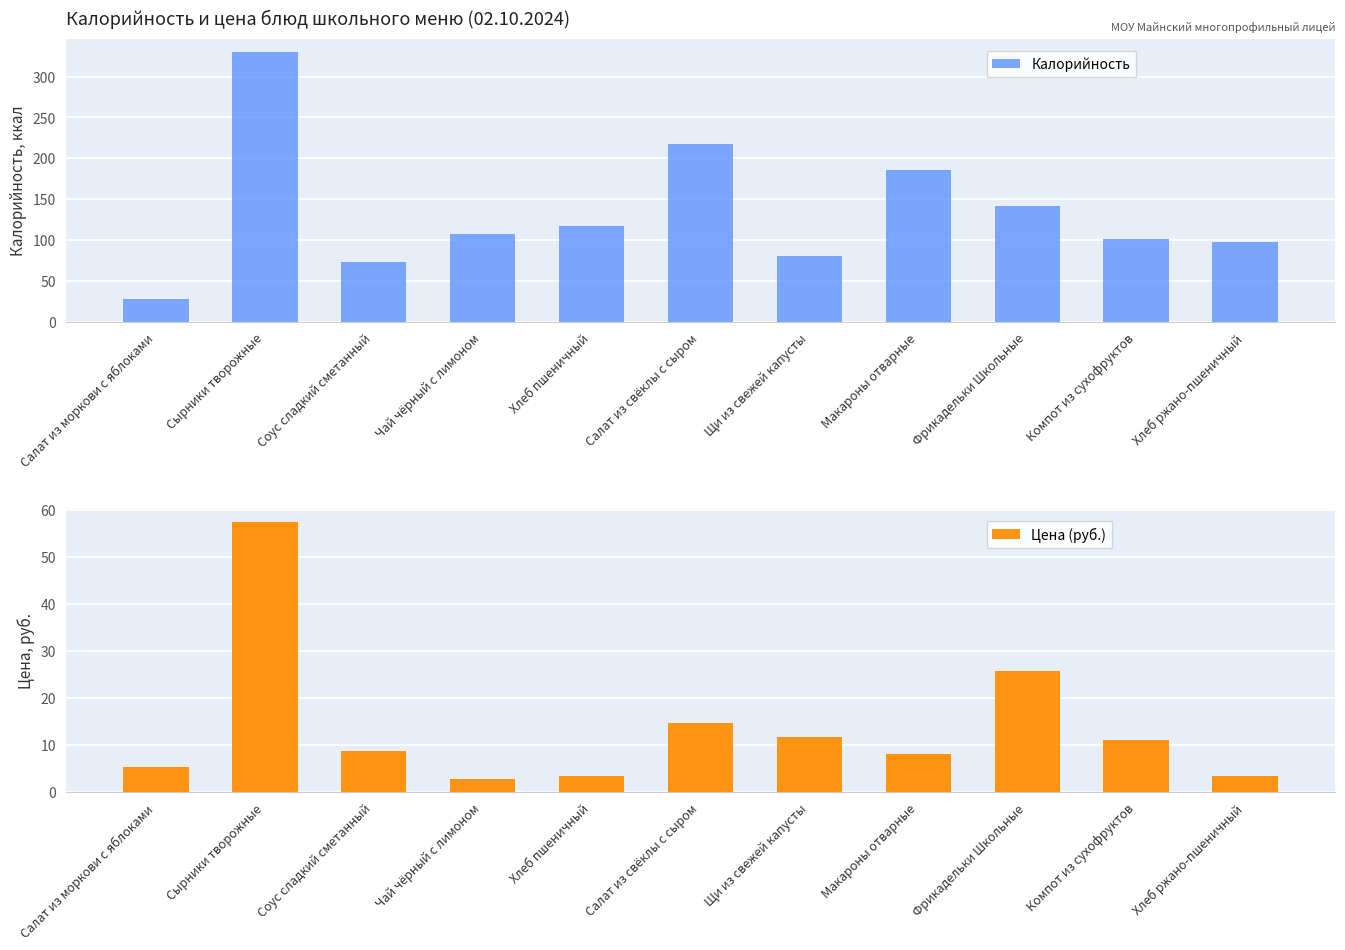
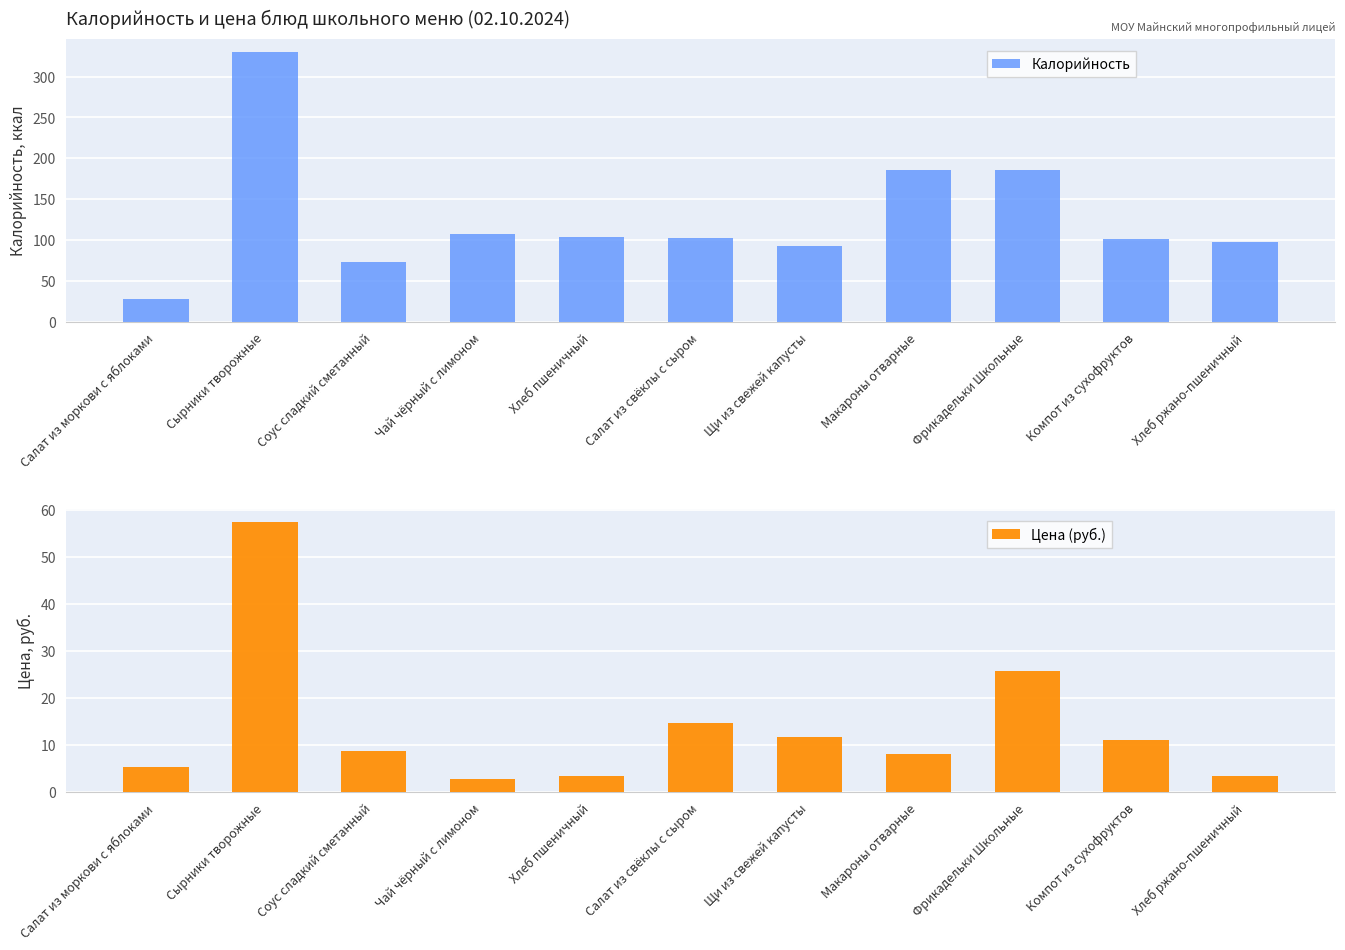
Калорийность и цена блюд школьного меню (02.10.2024), Хлеб пшеничный: 120 -> 100
Калорийность и цена блюд школьного меню (02.10.2024), Салат из свёклы с сыром: 220 -> 100
Калорийность и цена блюд школьного меню (02.10.2024), Щи из свежей капусты: 80 -> 90
Калорийность и цена блюд школьного меню (02.10.2024), Фрикадельки Школьные: 140 -> 190
